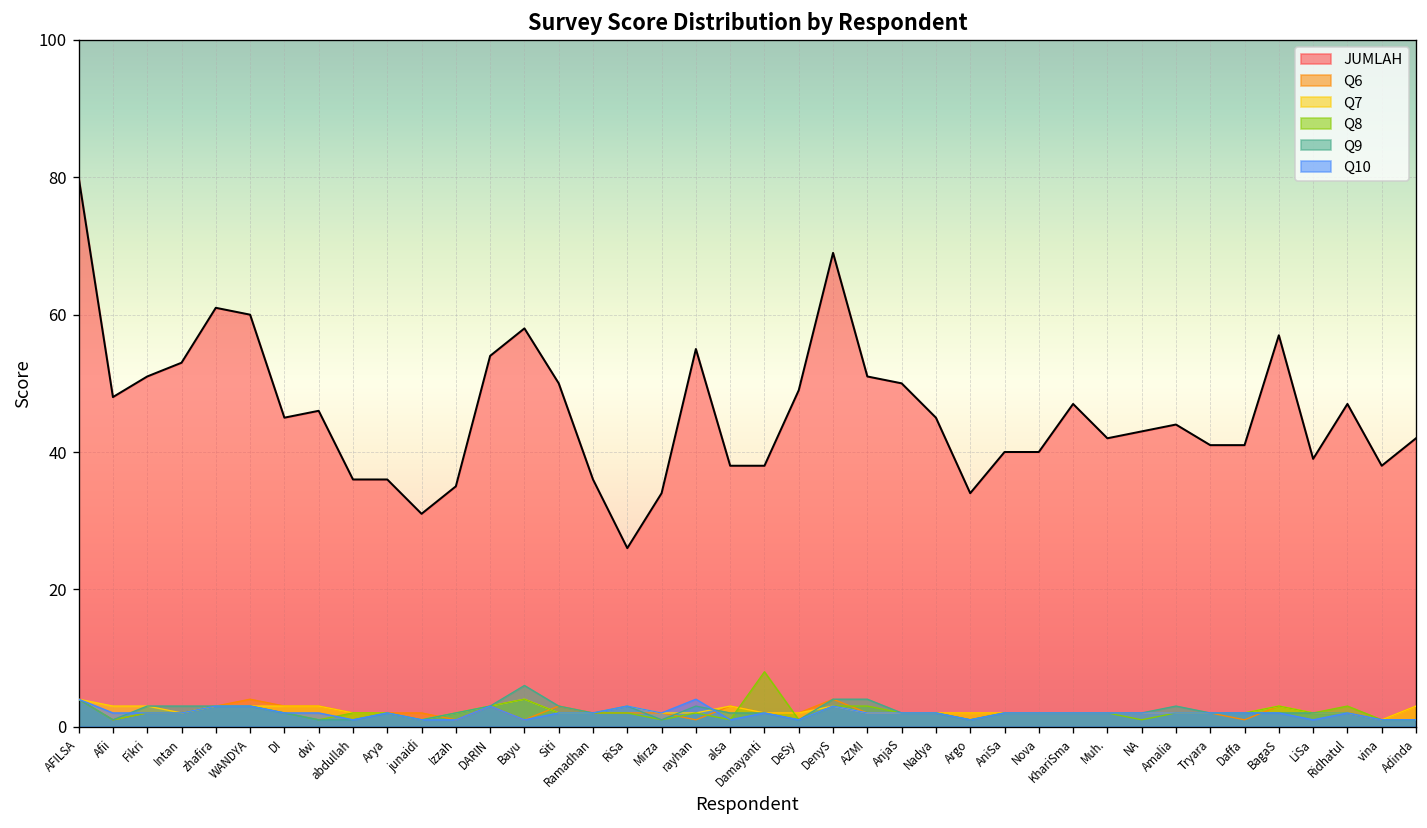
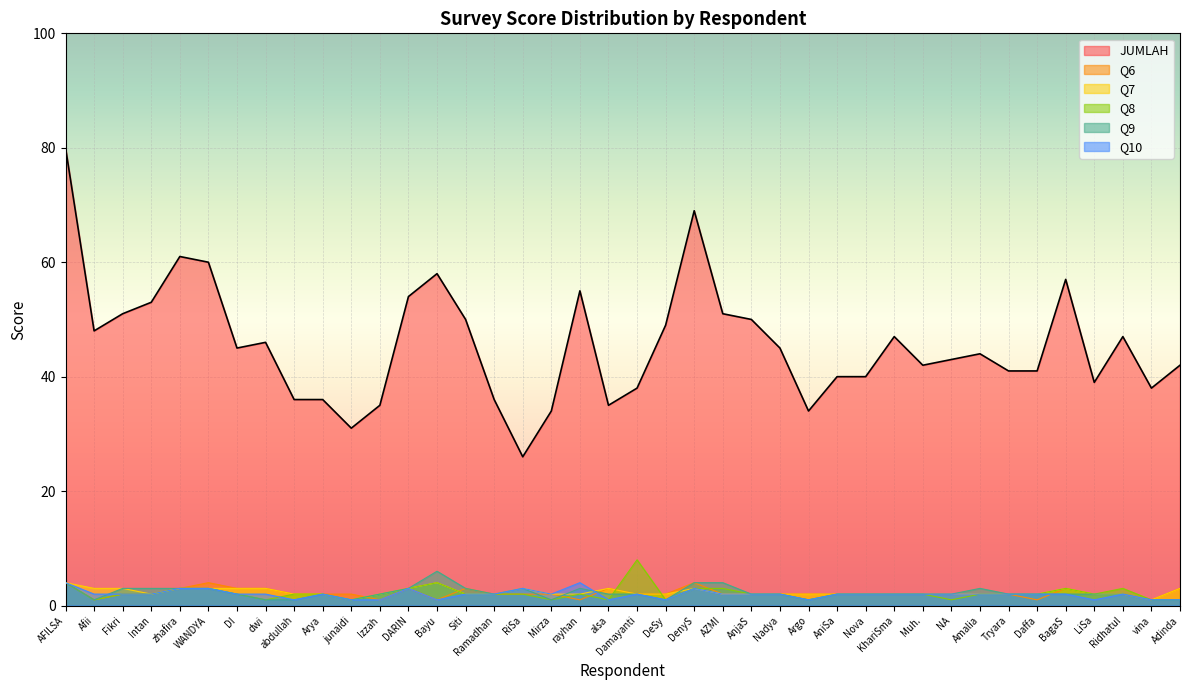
JUMLAH, alsa: 38 -> 35
